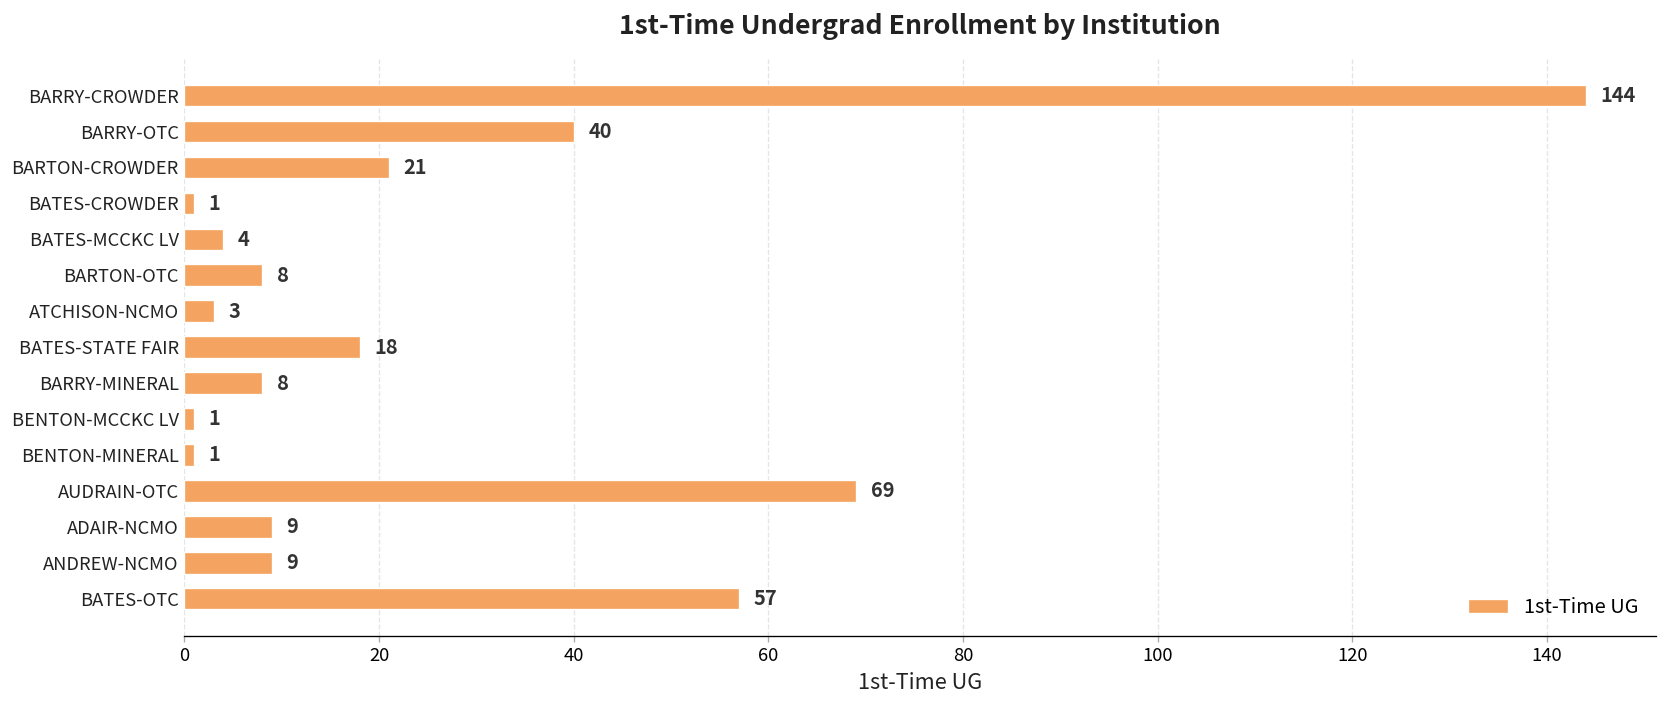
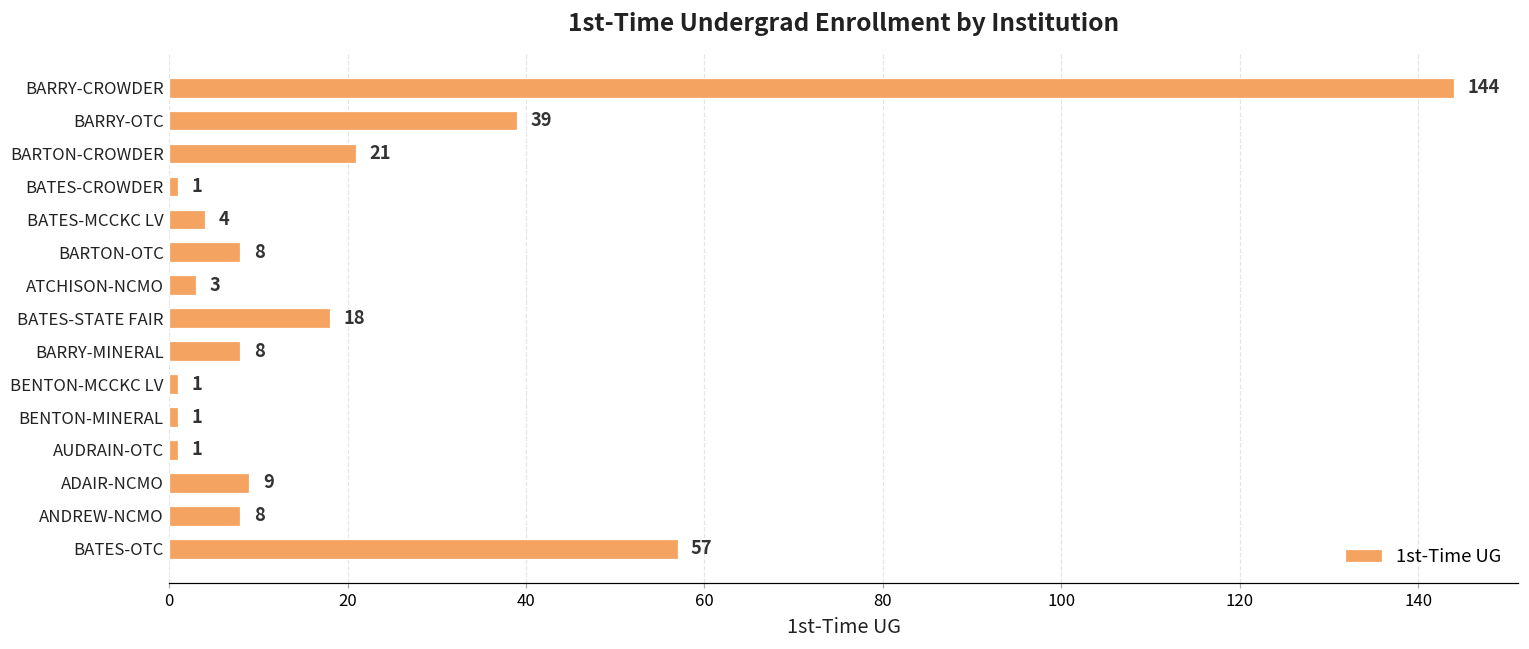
BARRY-OTC: 40 -> 39
AUDRAIN-OTC: 69 -> 1
ANDREW-NCMO: 9 -> 8
